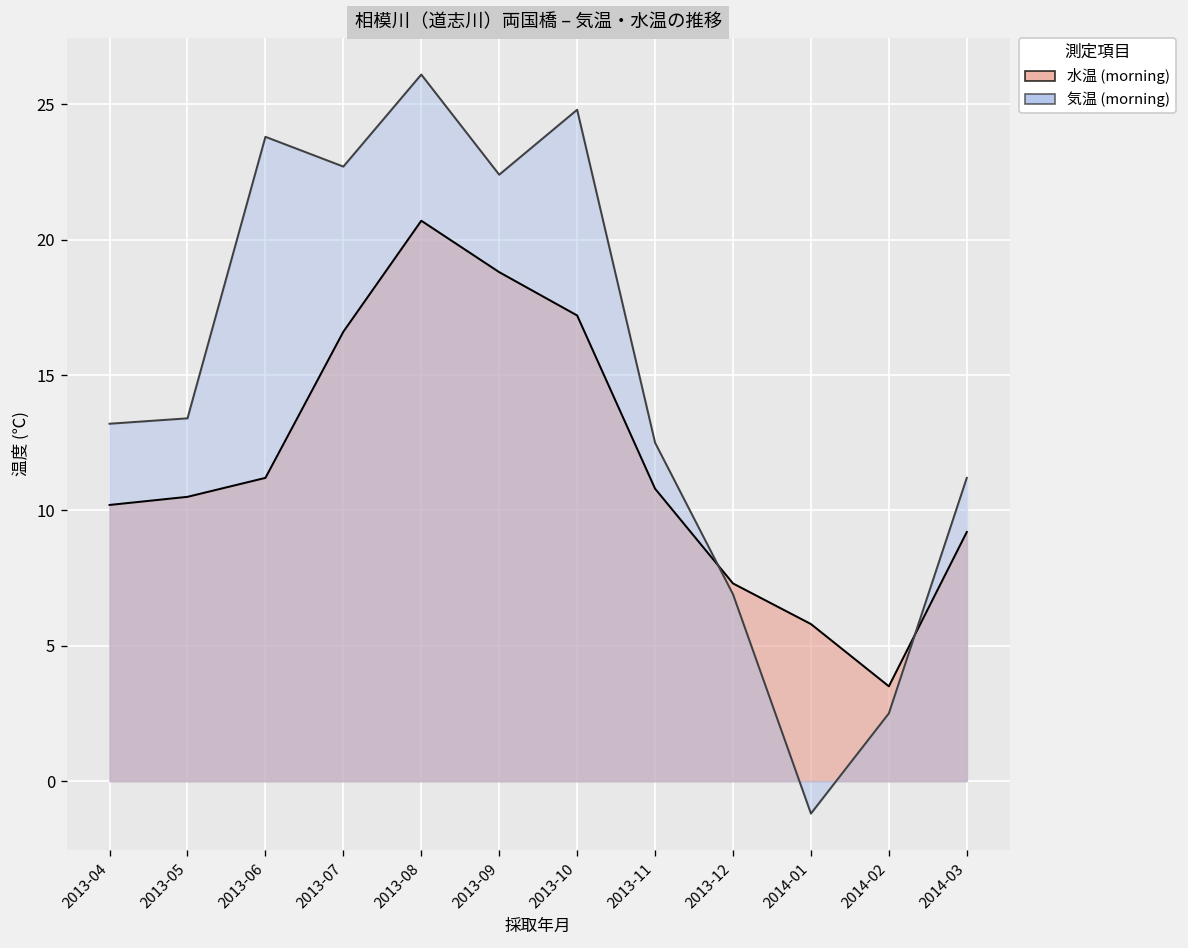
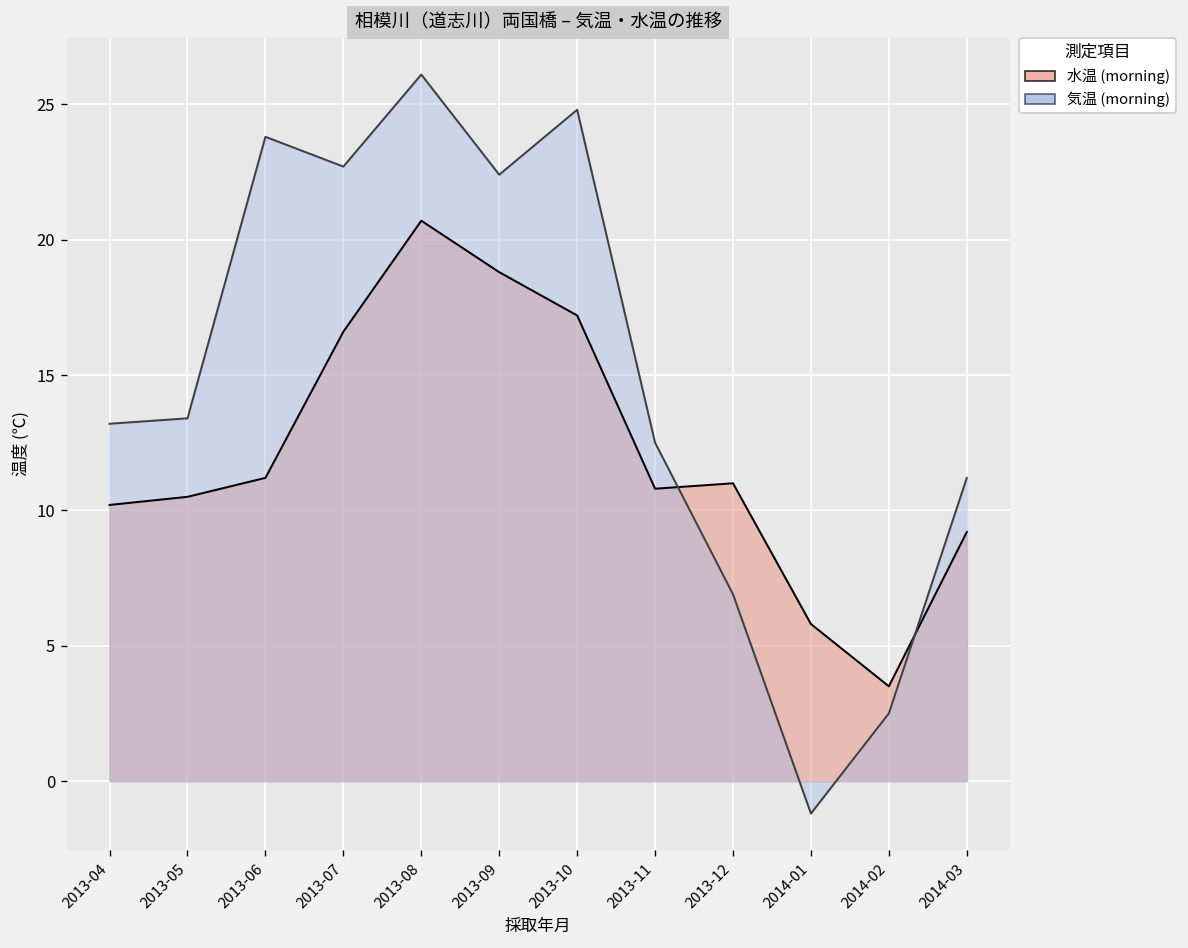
水温 (morning), 2013-12: 7.3 -> 11.0
